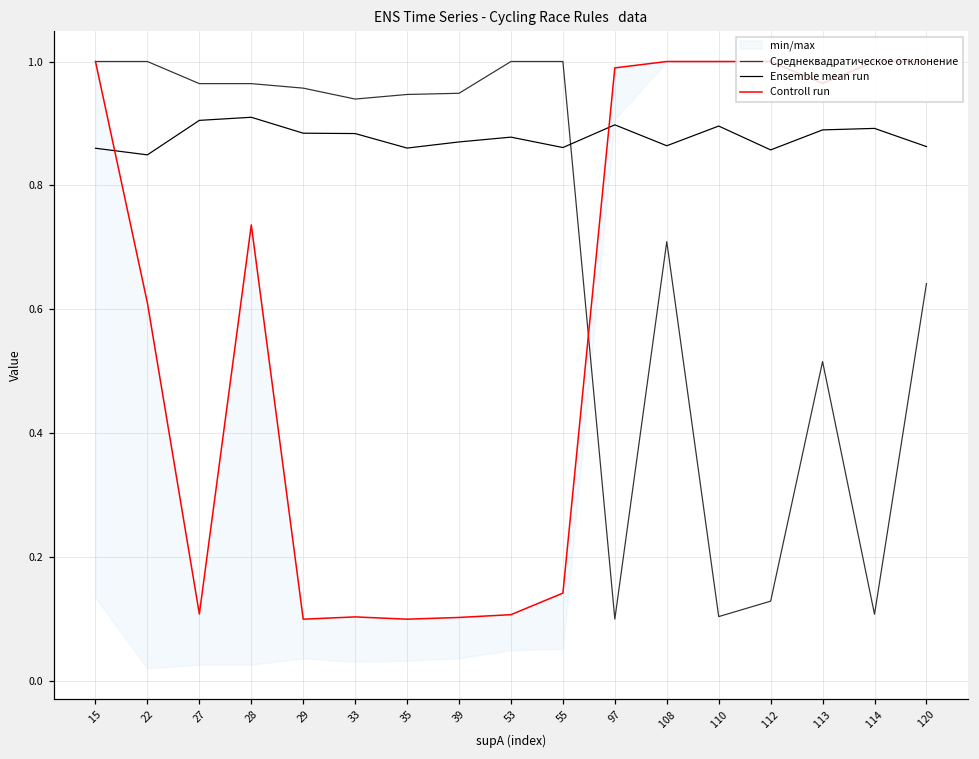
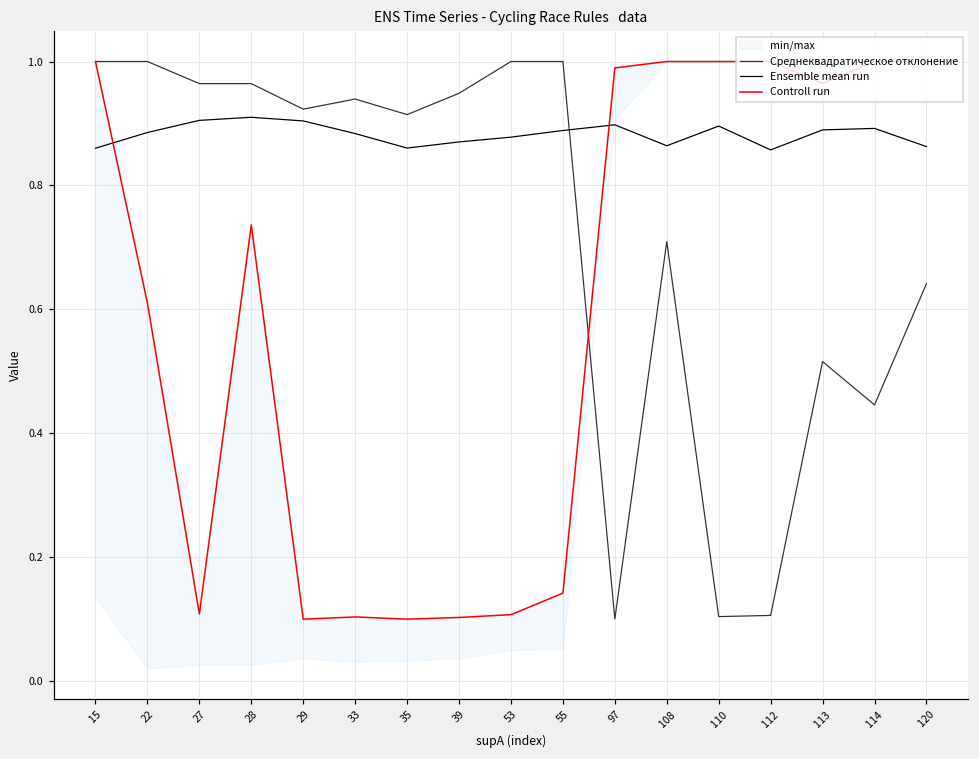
Ensemble mean run, 22: 0.85 -> 0.89
Среднеквадратическое отклонение, 29: 0.96 -> 0.92
Ensemble mean run, 29: 0.88 -> 0.90
Среднеквадратическое отклонение, 35: 0.95 -> 0.91
Ensemble mean run, 55: 0.86 -> 0.89
Среднеквадратическое отклонение, 112: 0.13 -> 0.11
Среднеквадратическое отклонение, 114: 0.11 -> 0.45
